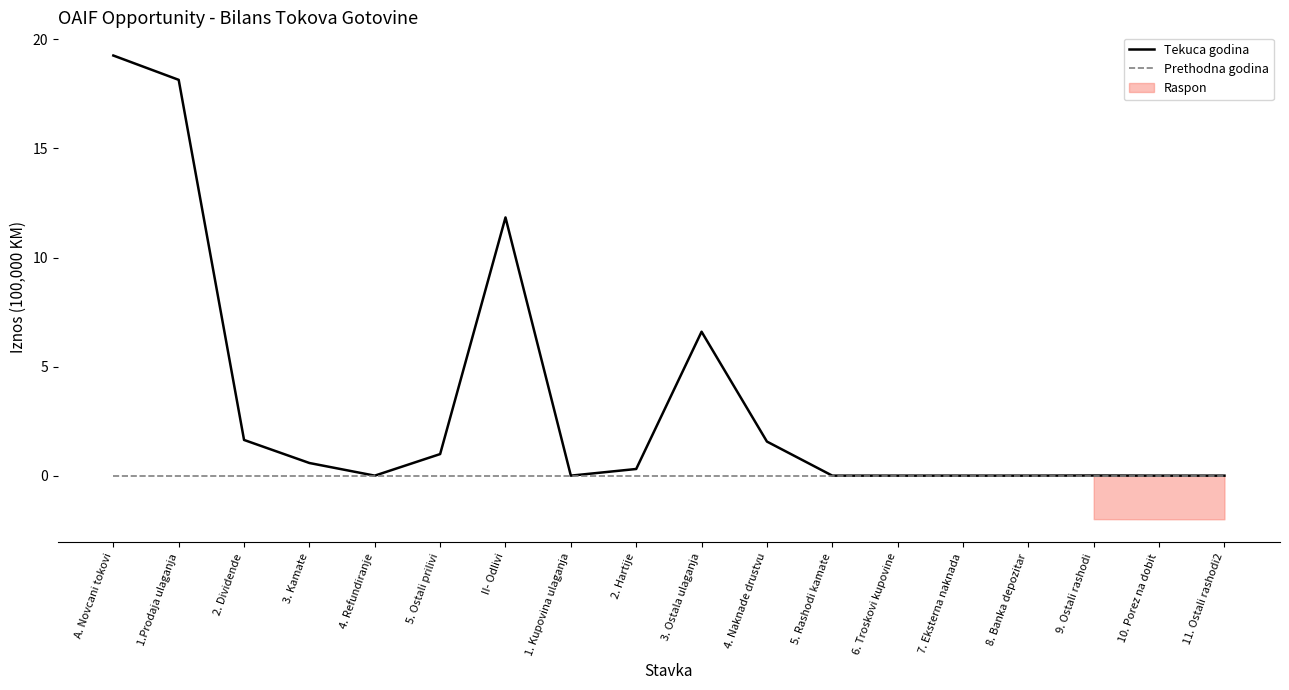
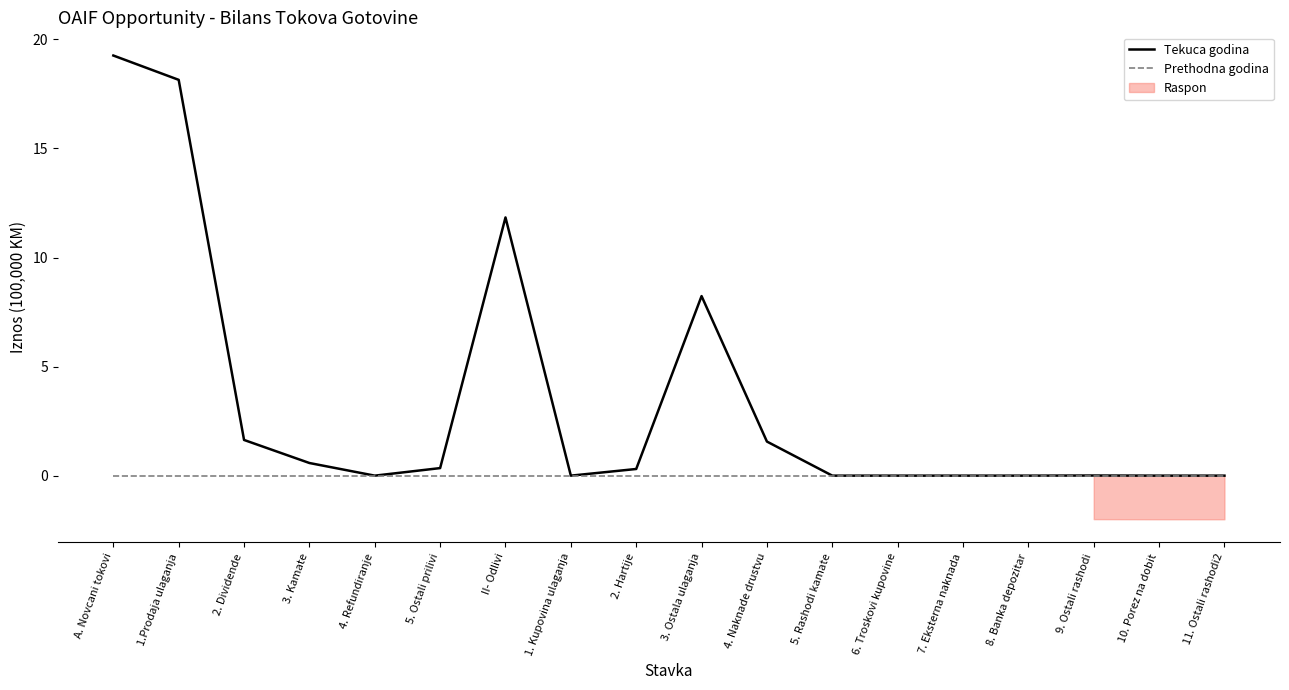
Tekuca godina, 5. Ostali prilivi: 1.0 -> 0.3
Tekuca godina, 3. Ostala ulaganja: 6.6 -> 8.2
